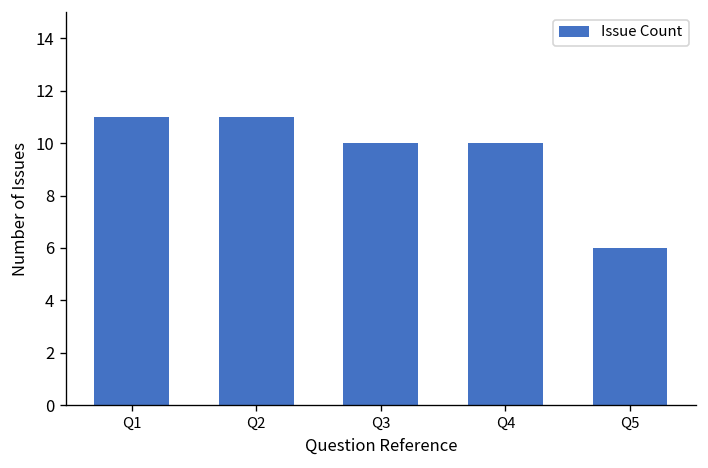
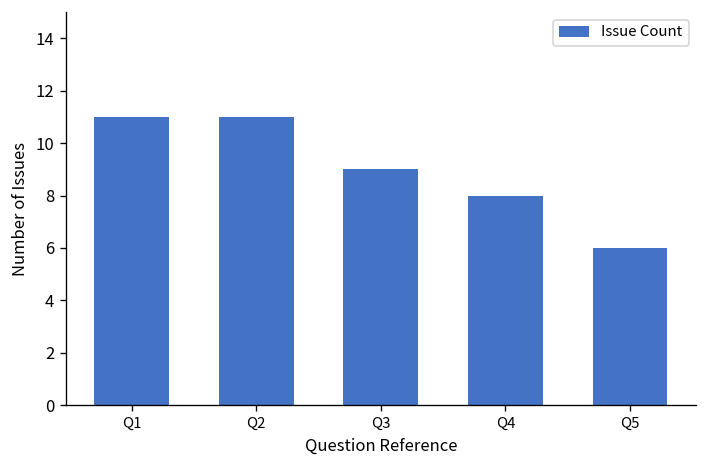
Q3: 10 -> 9
Q4: 10 -> 8
